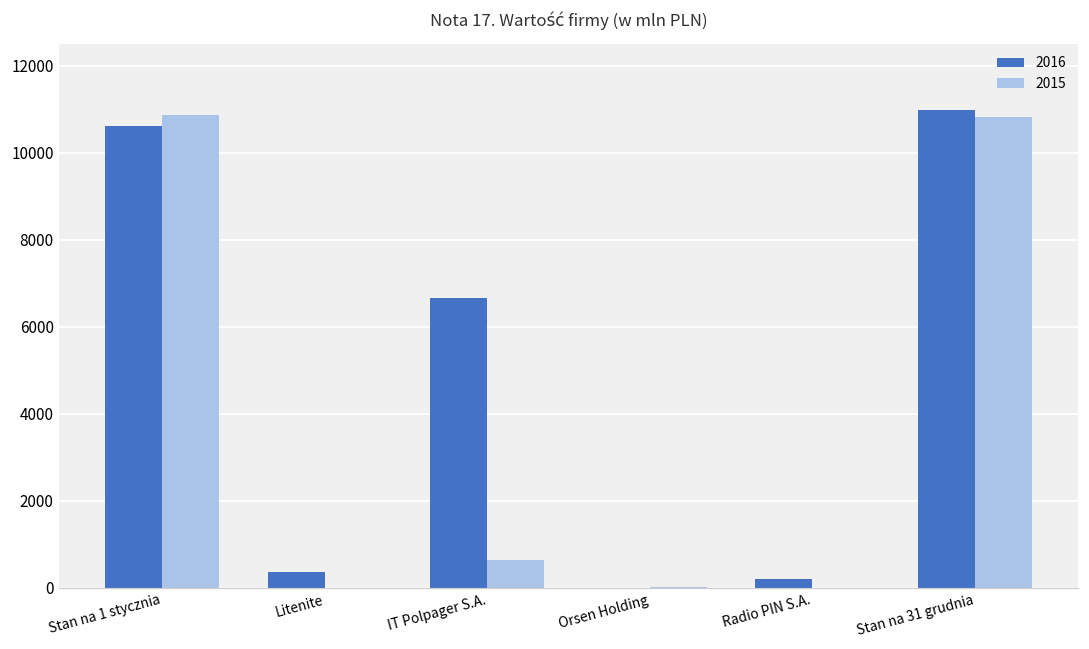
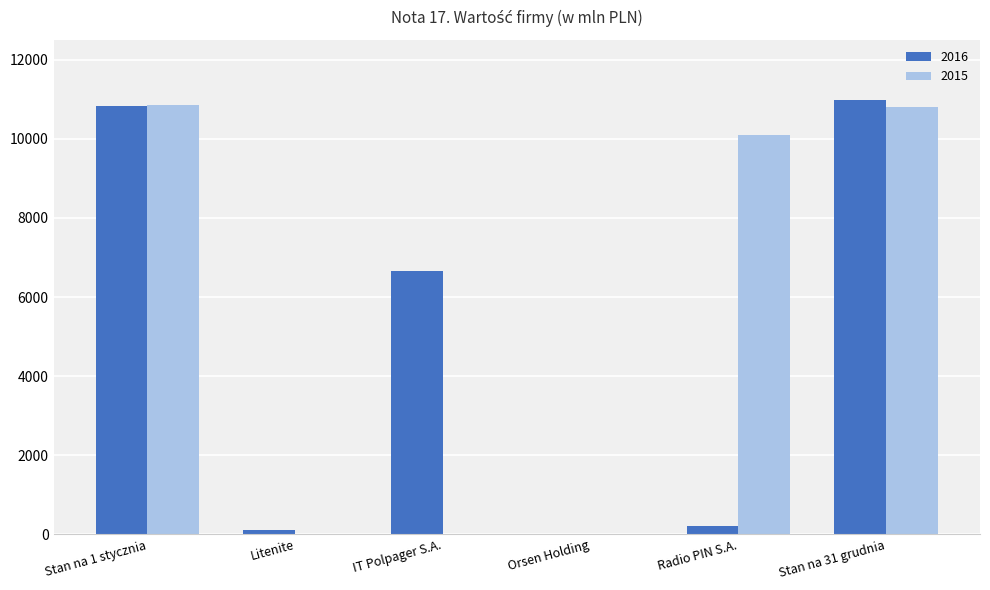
2016, Stan na 1 stycznia: 10600 -> 10800
2016, Litenite: 400 -> 100
2015, IT Polpager S.A.: 600 -> 0
2015, Radio PIN S.A.: 0 -> 10100
